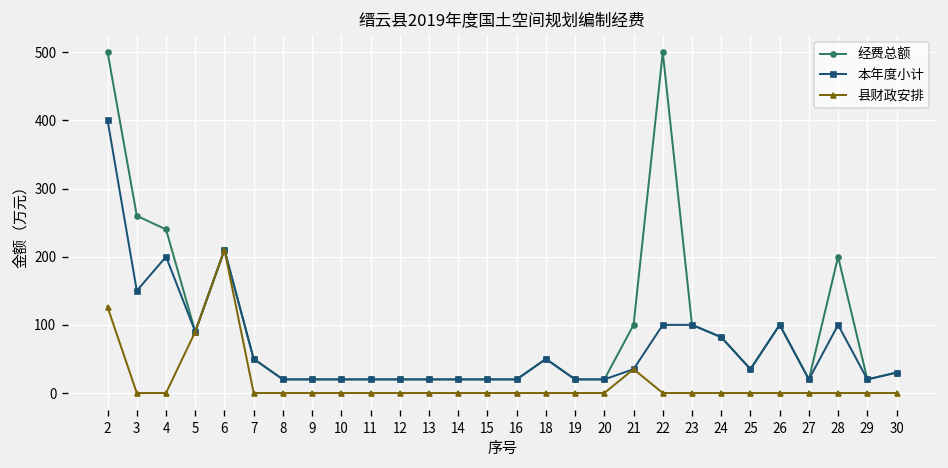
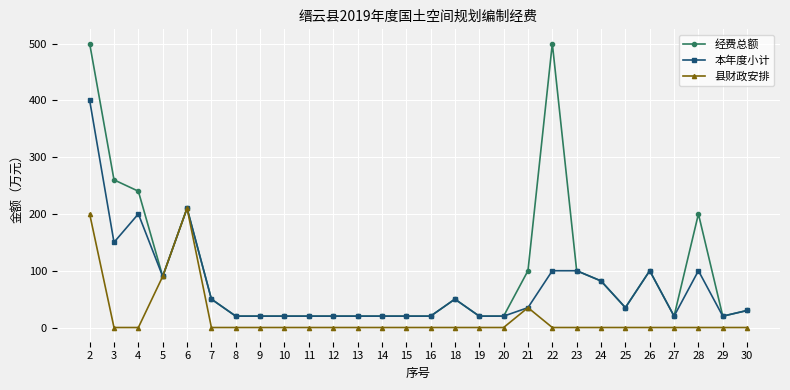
县财政安排, 2: 130 -> 200
